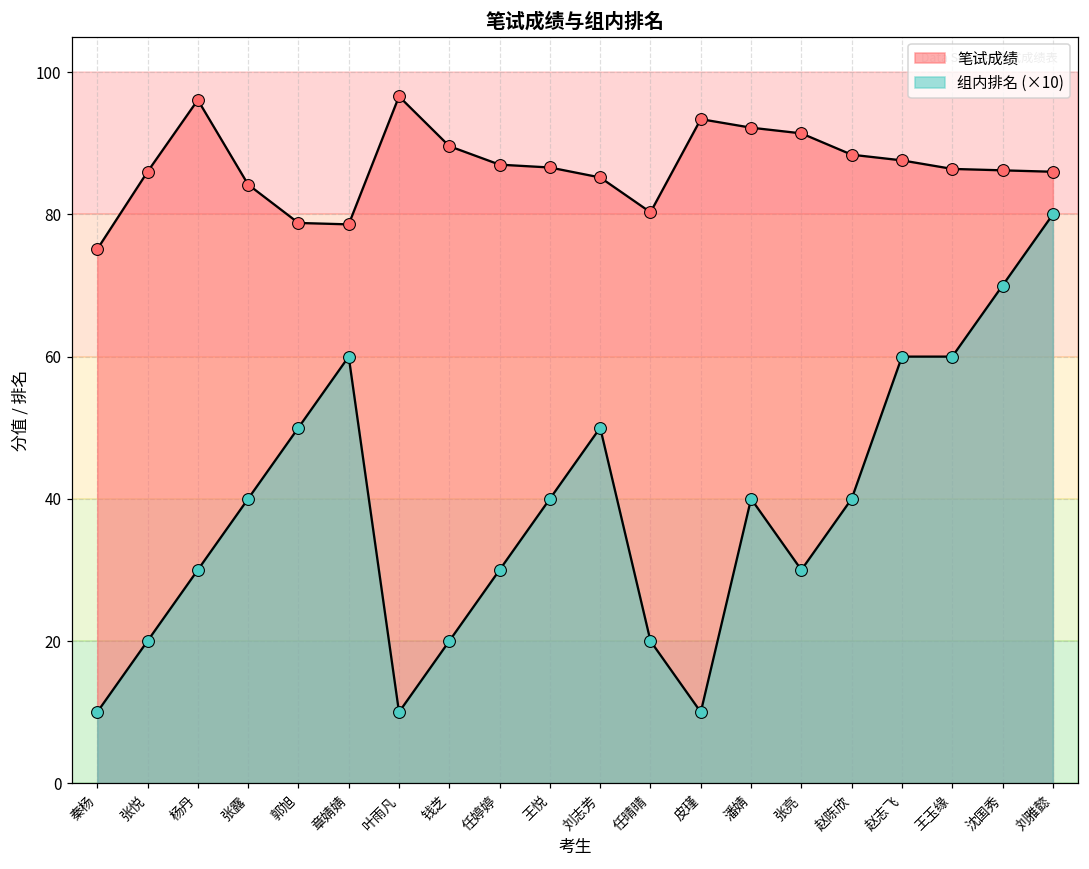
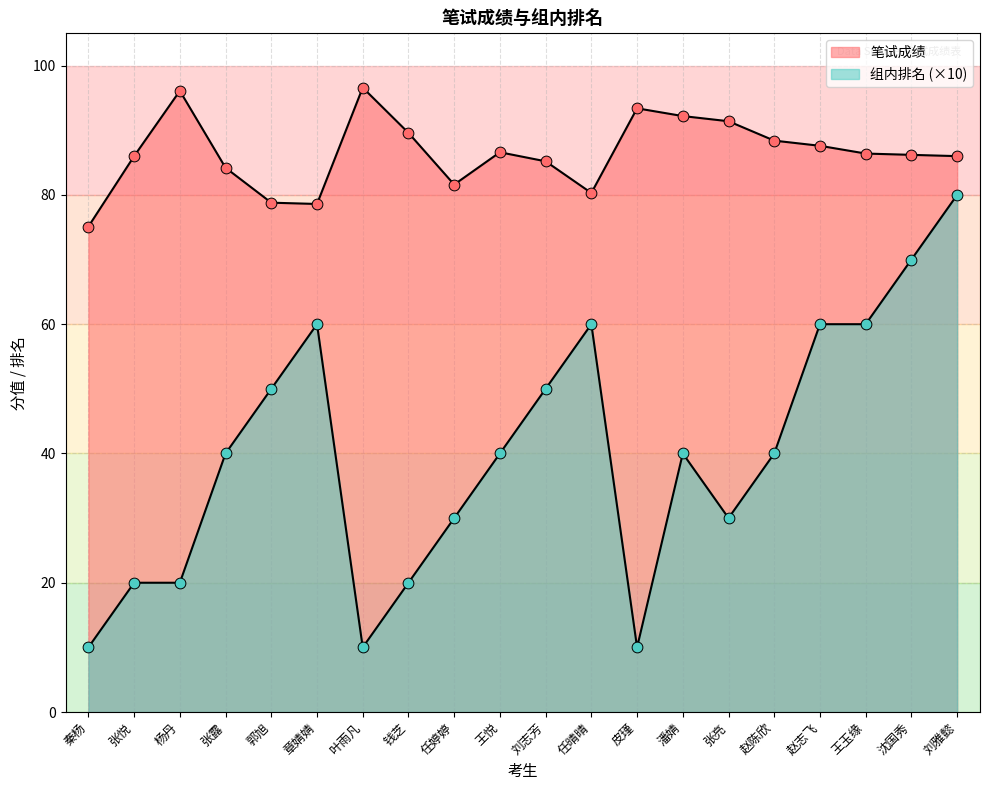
组内排名 (×10), 杨丹: 30 -> 20
笔试成绩, 任婷婷: 87 -> 82
组内排名 (×10), 任晴晴: 20 -> 60
